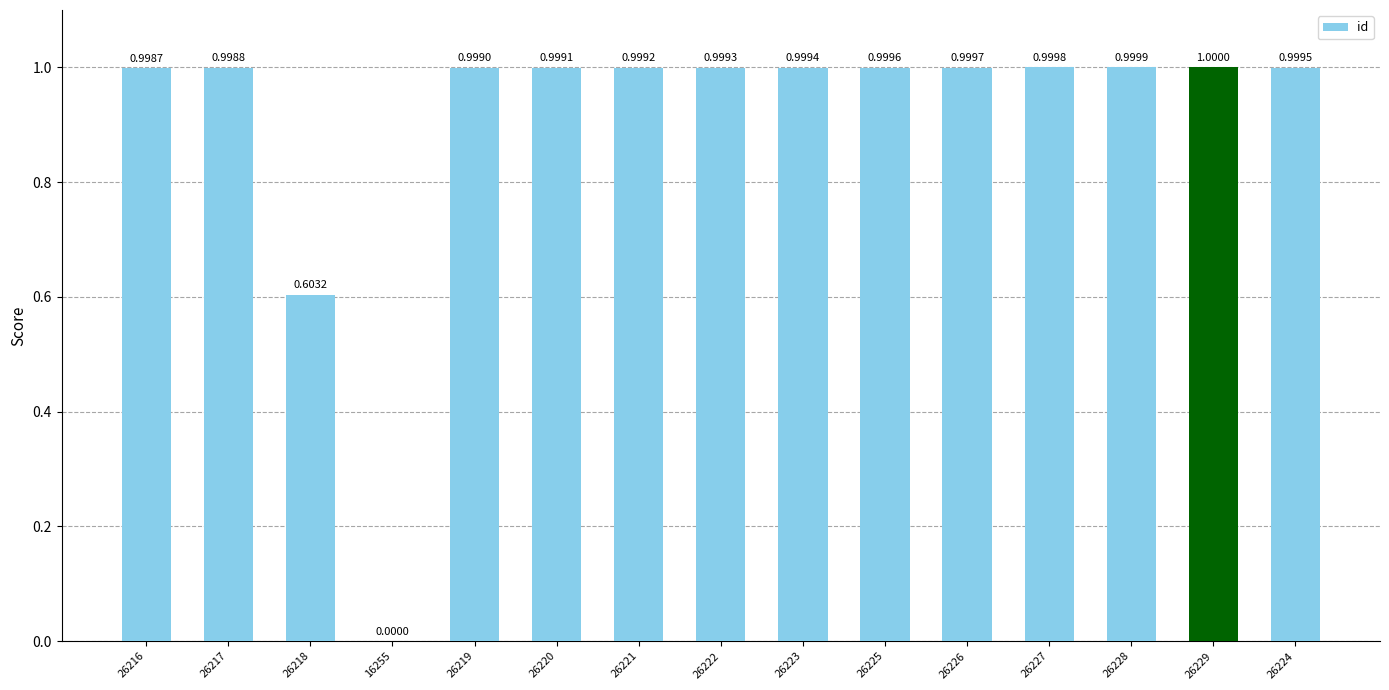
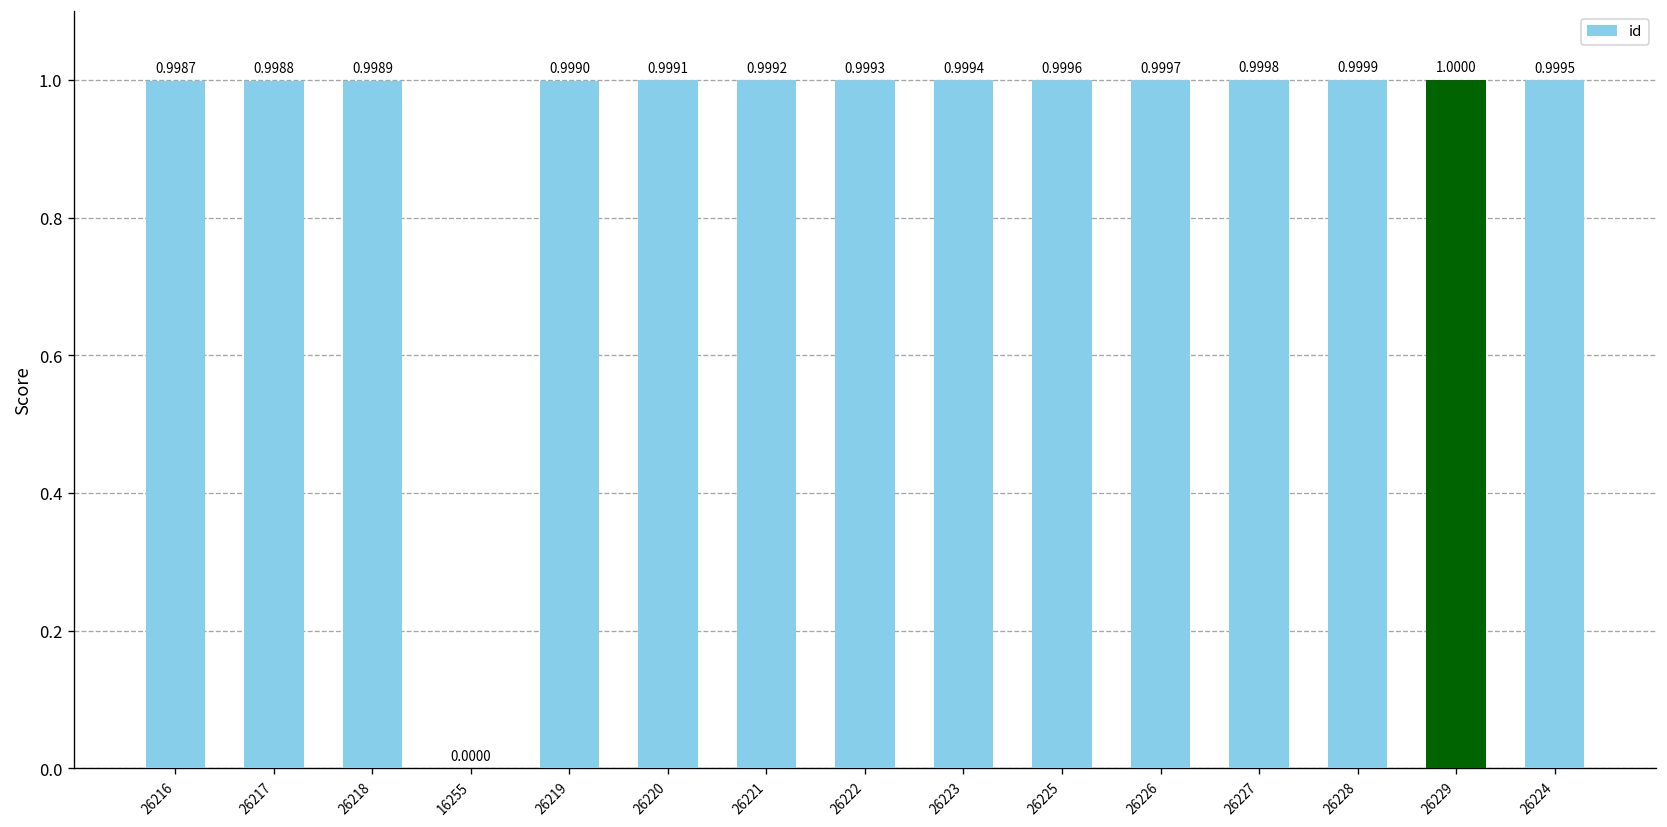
26218: 0.6032 -> 0.9989
